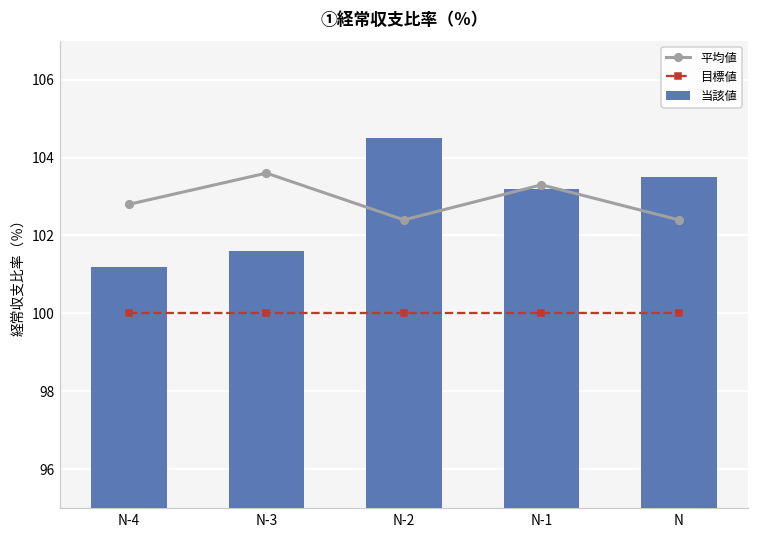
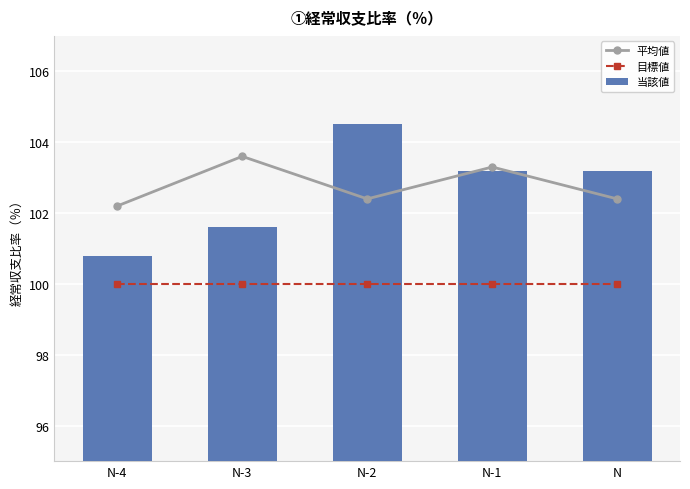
平均値, N-4: 102.8 -> 102.2
当該値, N-4: 101.2 -> 100.8
当該値, N: 103.5 -> 103.2
